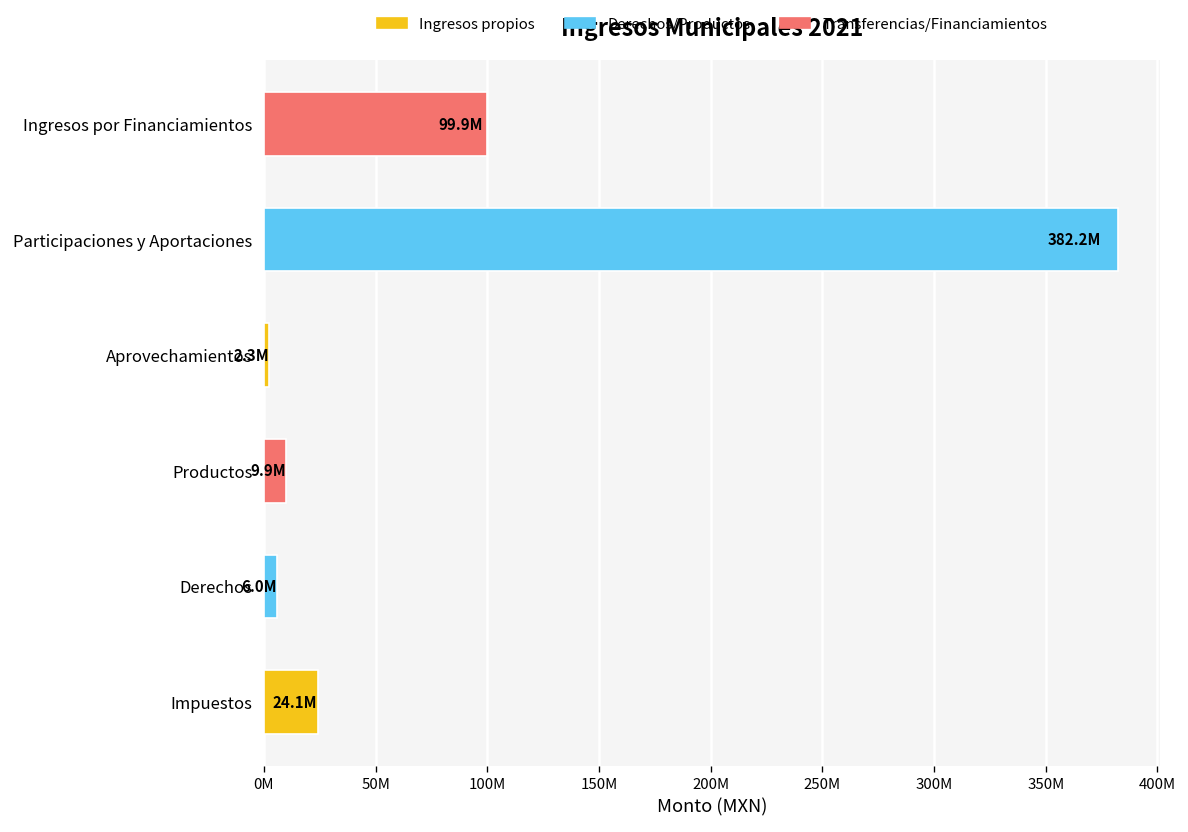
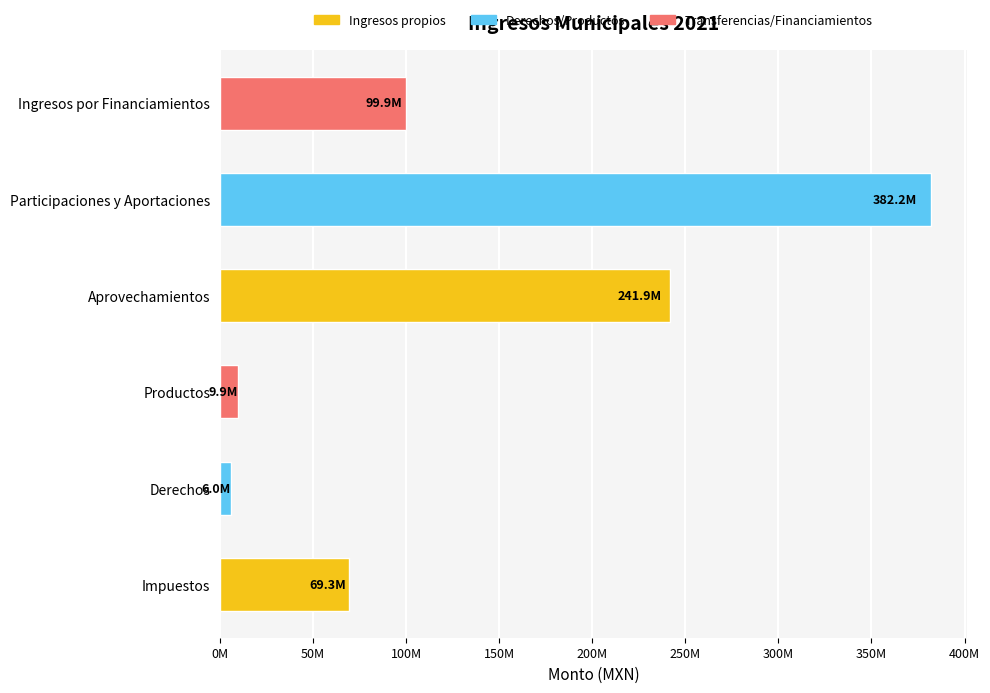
Aprovechamientos: 2.3M -> 241.9M
Impuestos: 24.1M -> 69.3M
